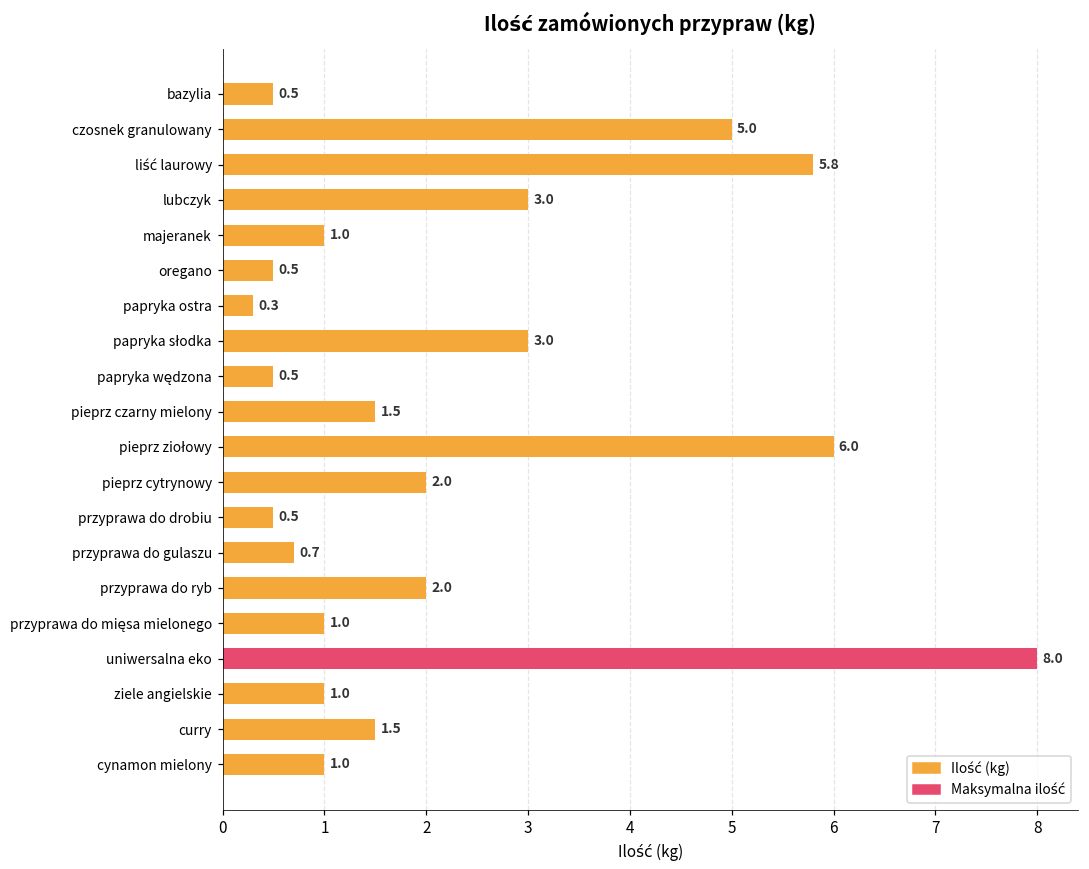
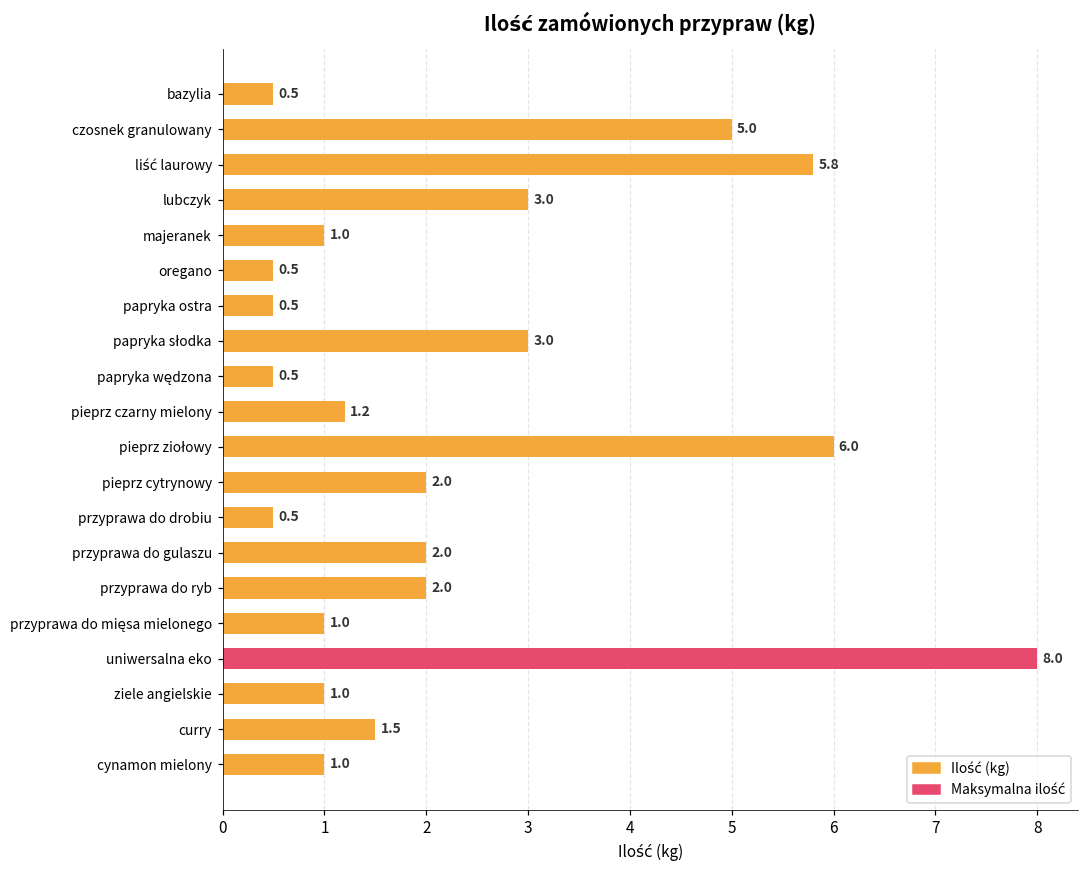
papryka ostra: 0.3 -> 0.5
pieprz czarny mielony: 1.5 -> 1.2
przyprawa do gulaszu: 0.7 -> 2.0
